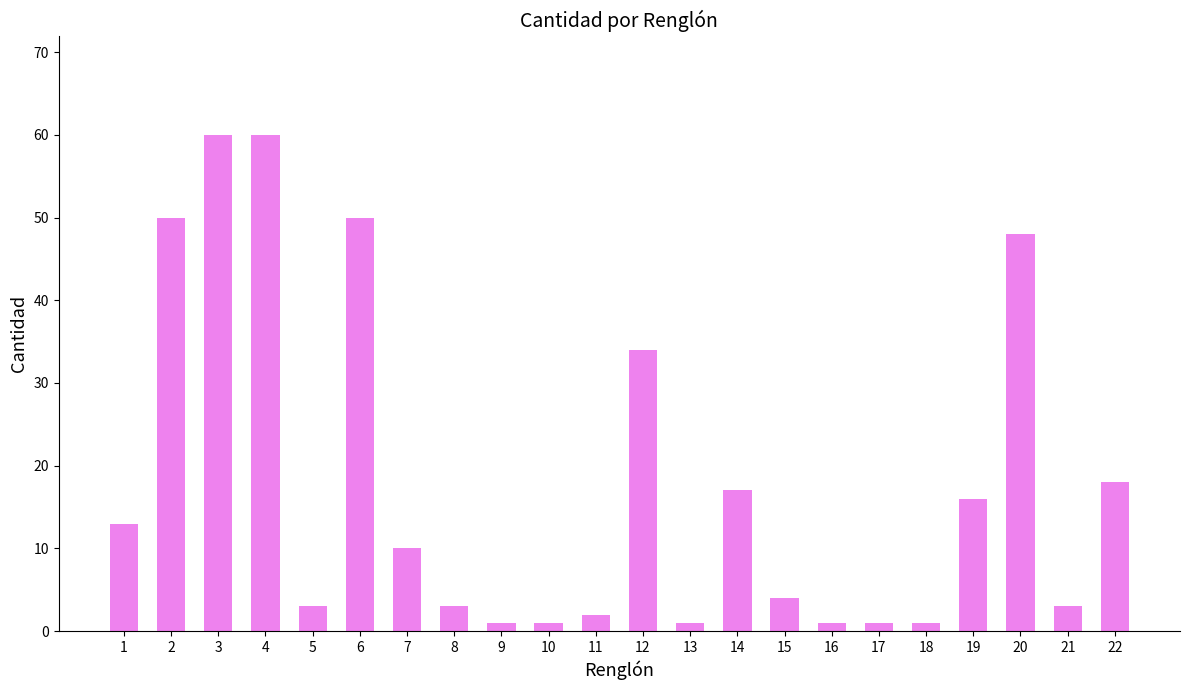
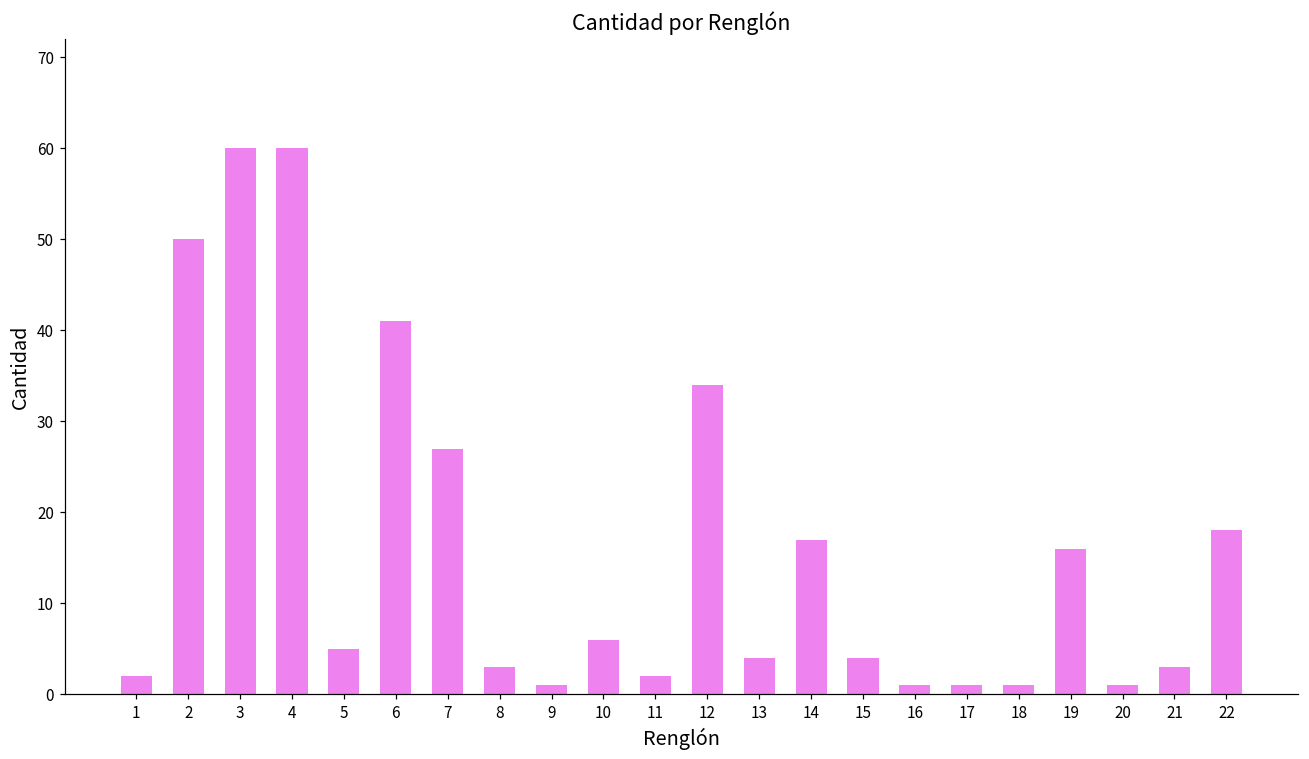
1: 13 -> 2
5: 3 -> 5
6: 50 -> 41
7: 10 -> 27
10: 1 -> 6
13: 1 -> 4
20: 48 -> 1
